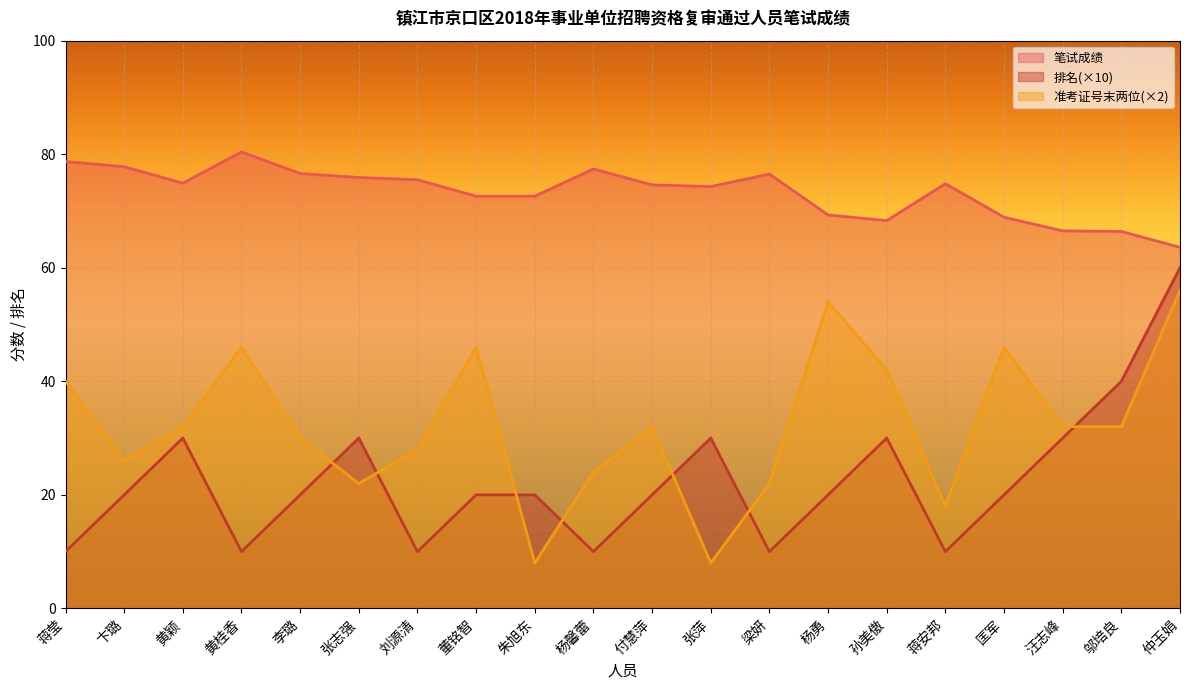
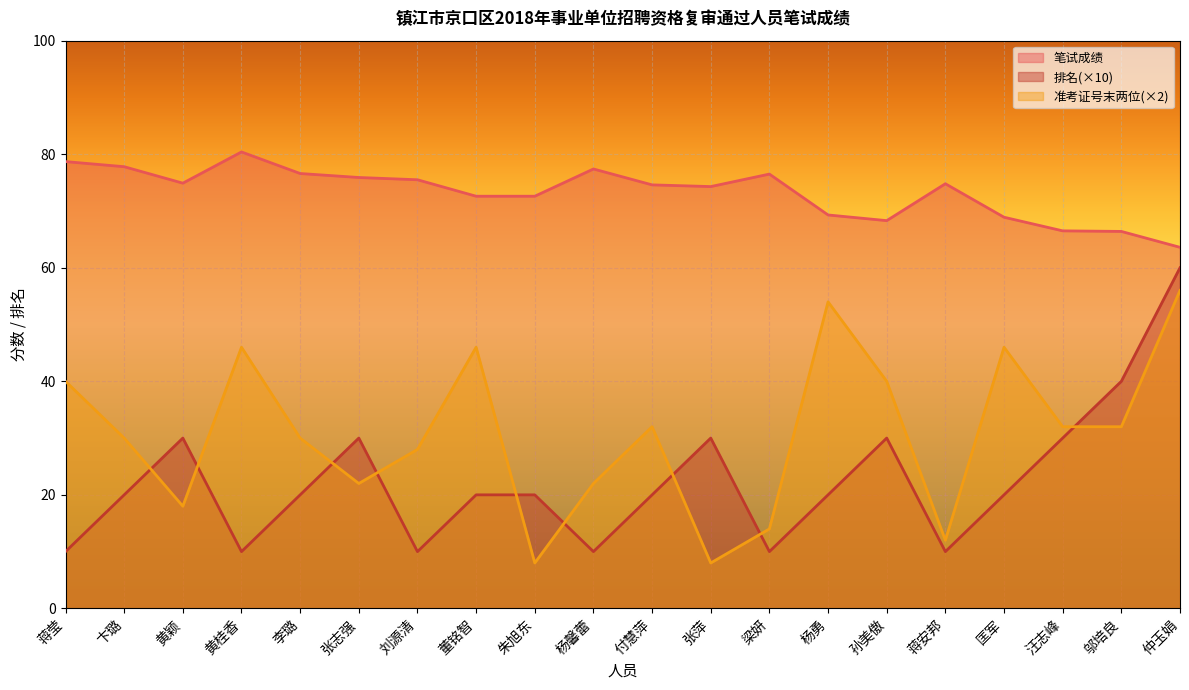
准考证号末两位(×2), 卞璐: 26 -> 30
准考证号末两位(×2), 黄颖: 32 -> 18
准考证号末两位(×2), 杨馨蕾: 24 -> 22
准考证号末两位(×2), 梁妍: 22 -> 14
准考证号末两位(×2), 孙美傲: 42 -> 40
准考证号末两位(×2), 蒋安邦: 18 -> 12
